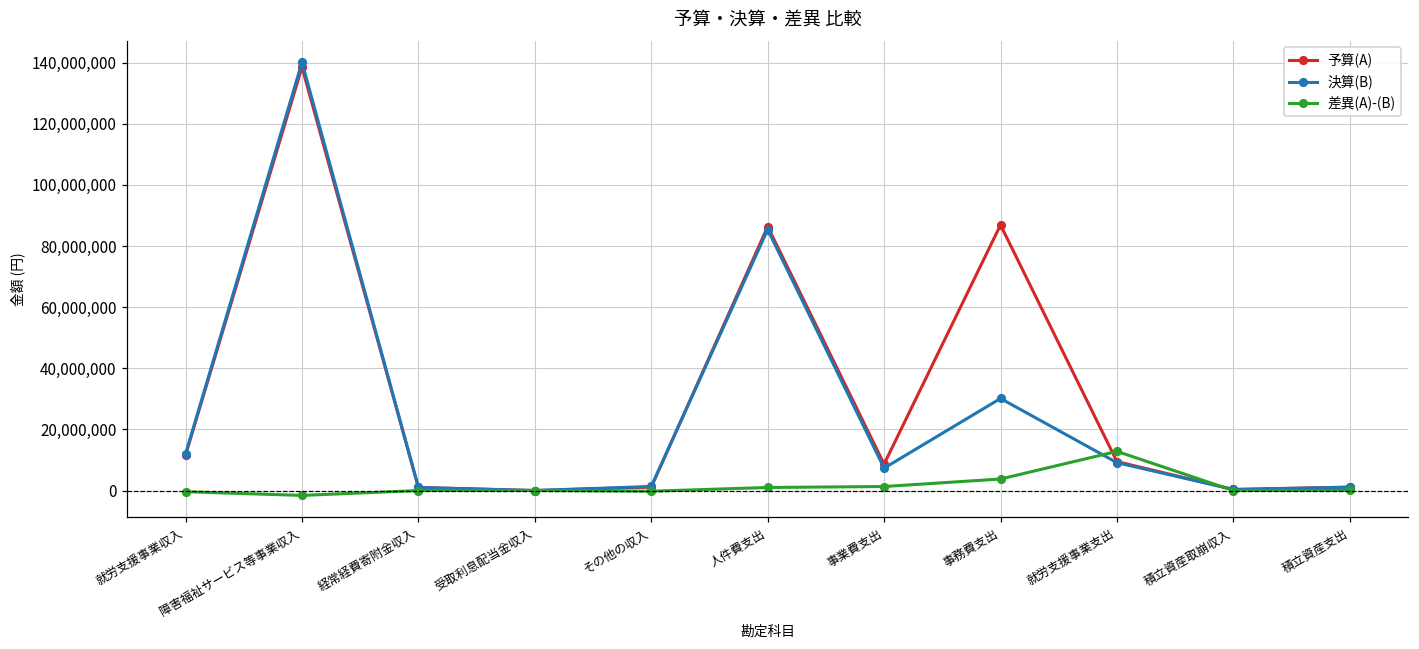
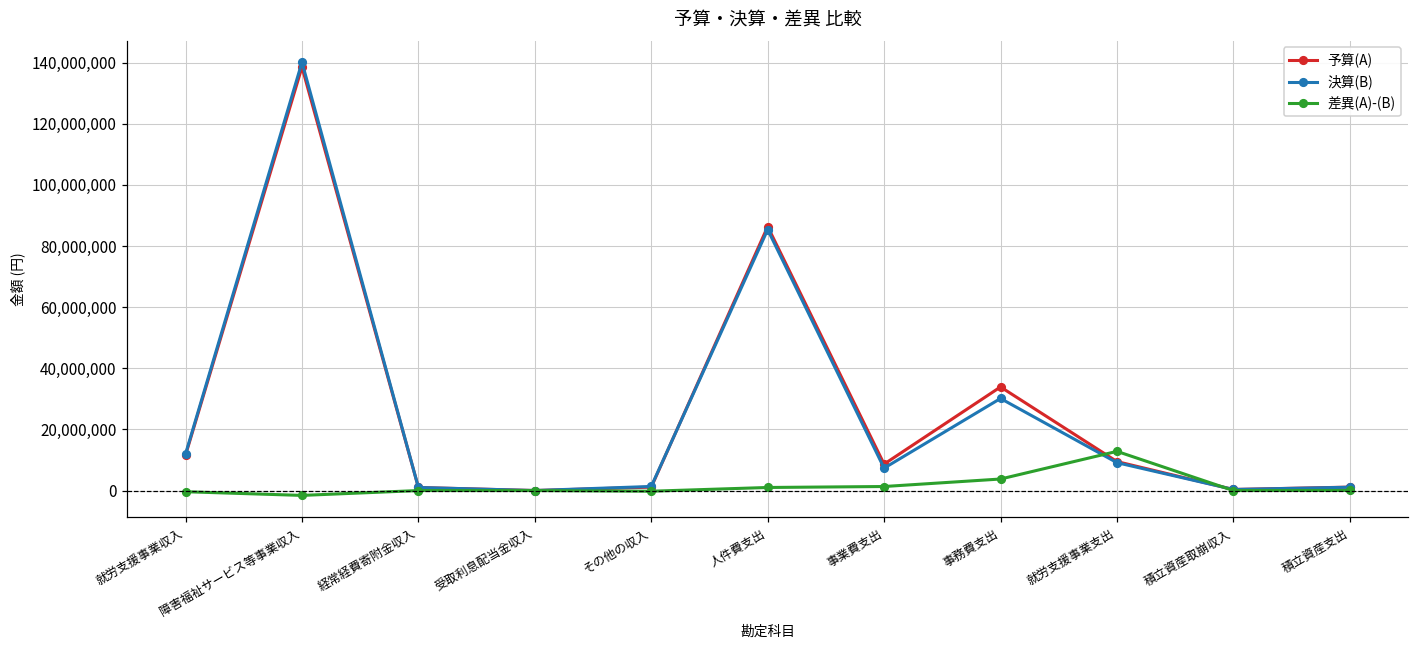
予算(A), 事務費支出: 87,000,000 -> 34,000,000
